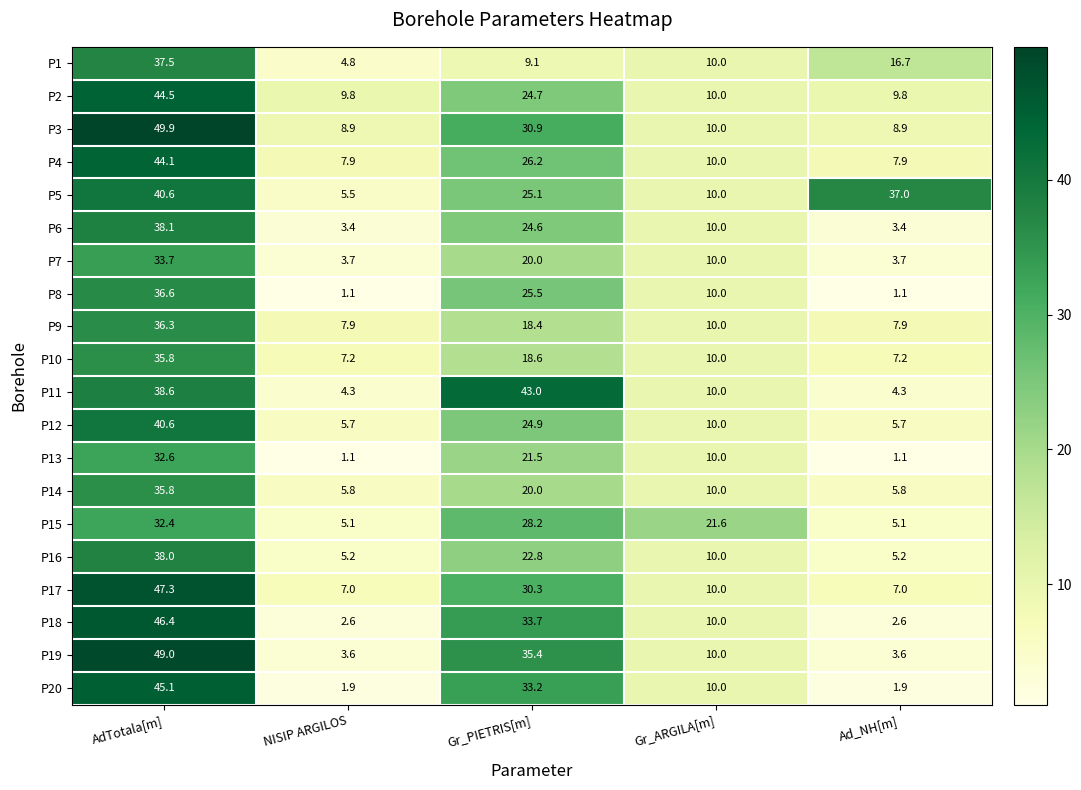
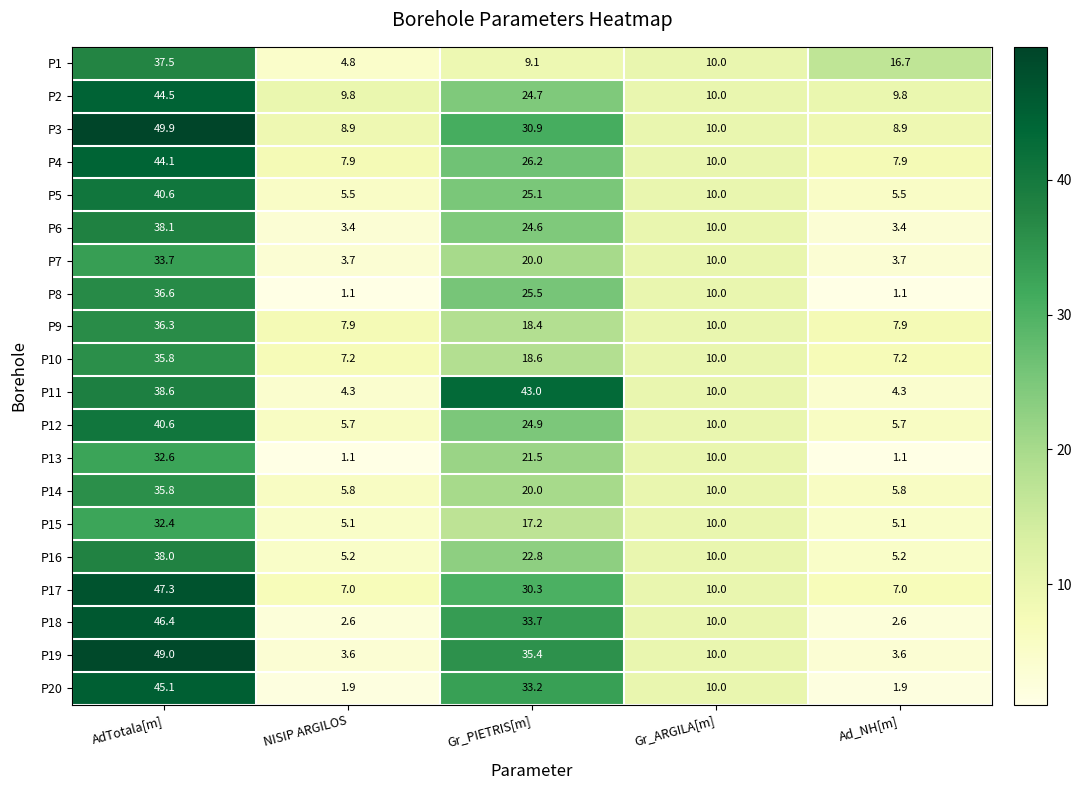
P5, Ad_NH[m]: 37.0 -> 5.5
P15, Gr_PIETRIS[m]: 28.2 -> 17.2
P15, Gr_ARGILA[m]: 21.6 -> 10.0
